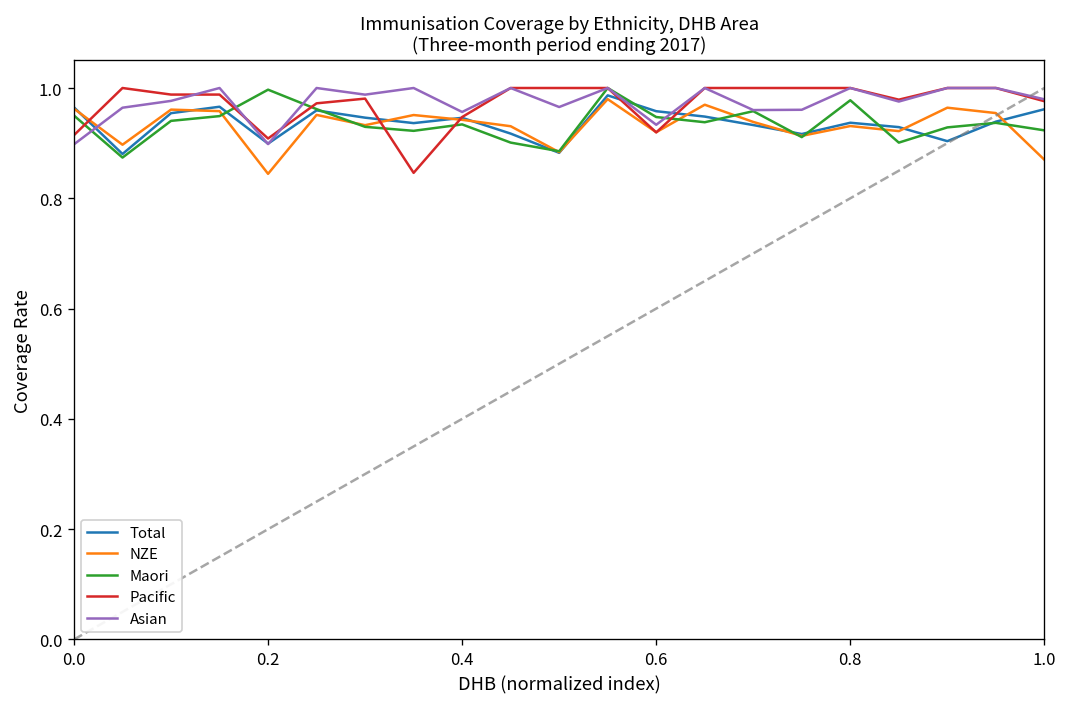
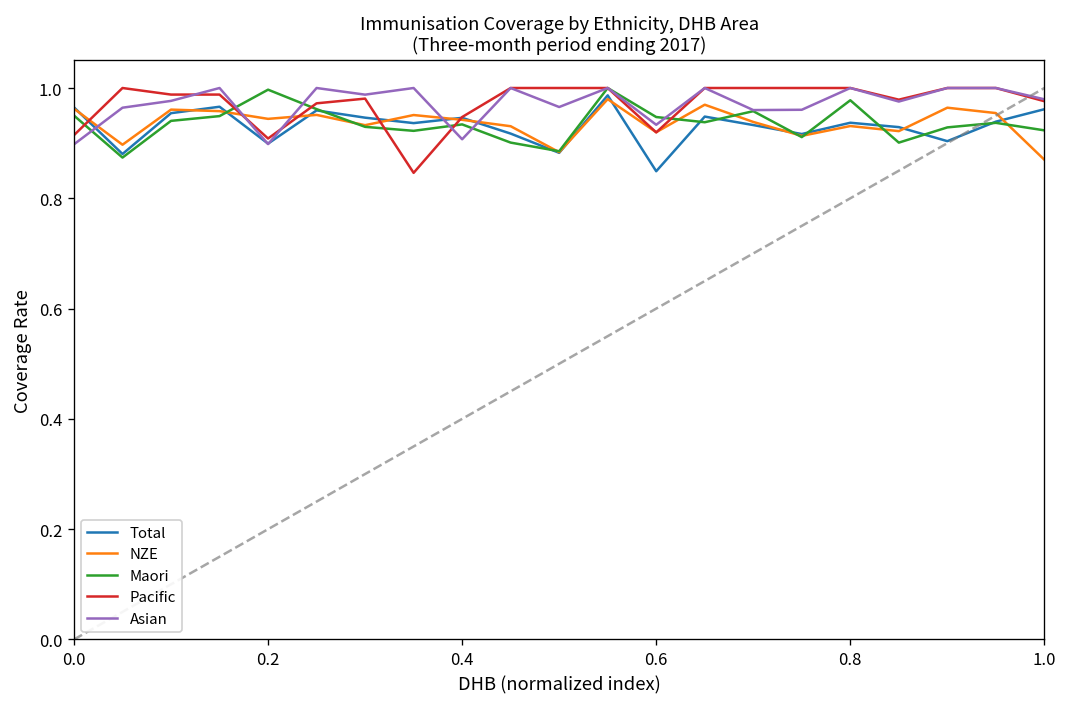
NZE, 0.2: 0.84 -> 0.94
Asian, 0.4: 0.96 -> 0.91
Total, 0.6: 0.96 -> 0.85
